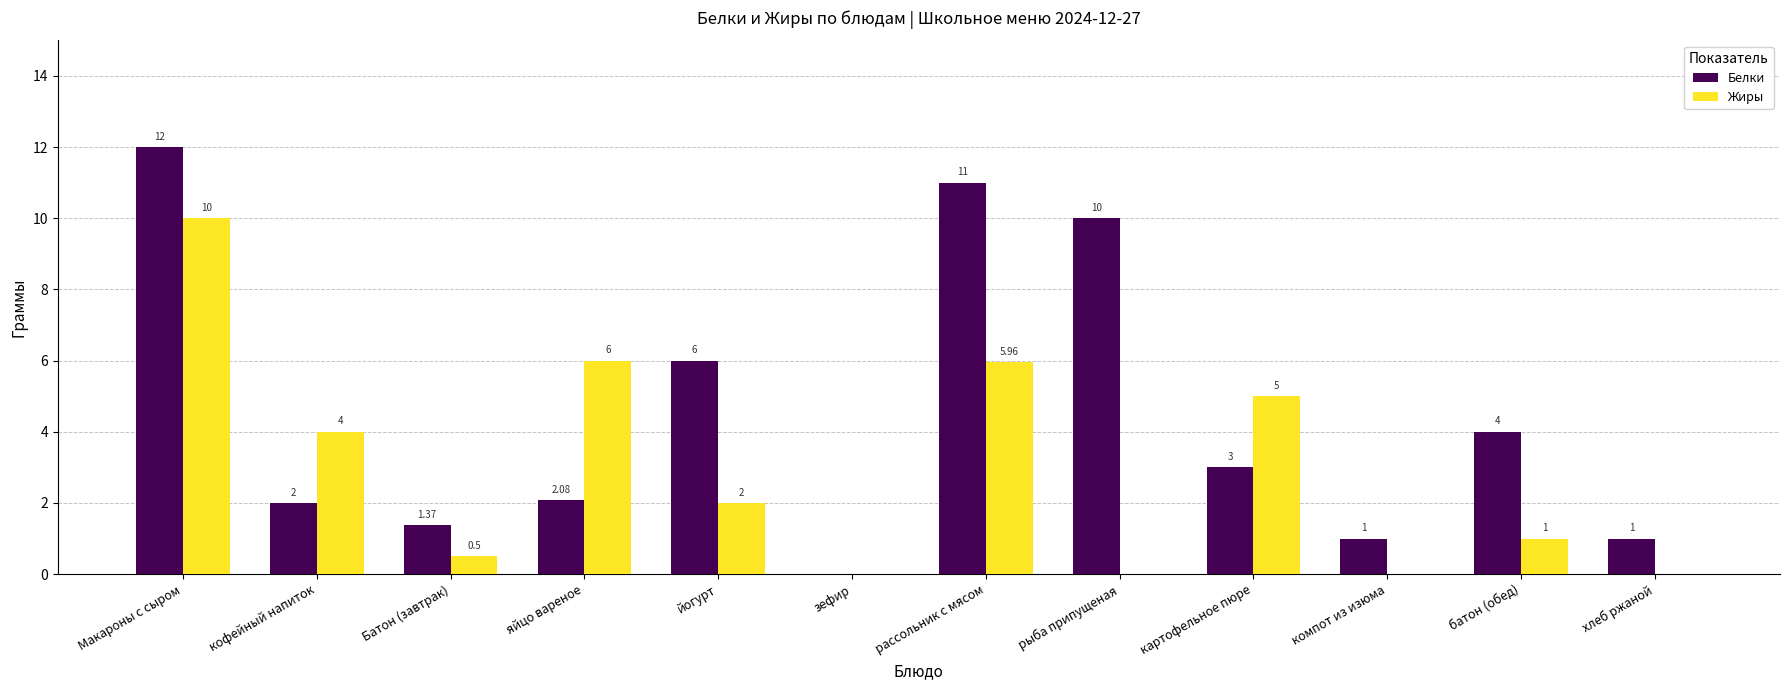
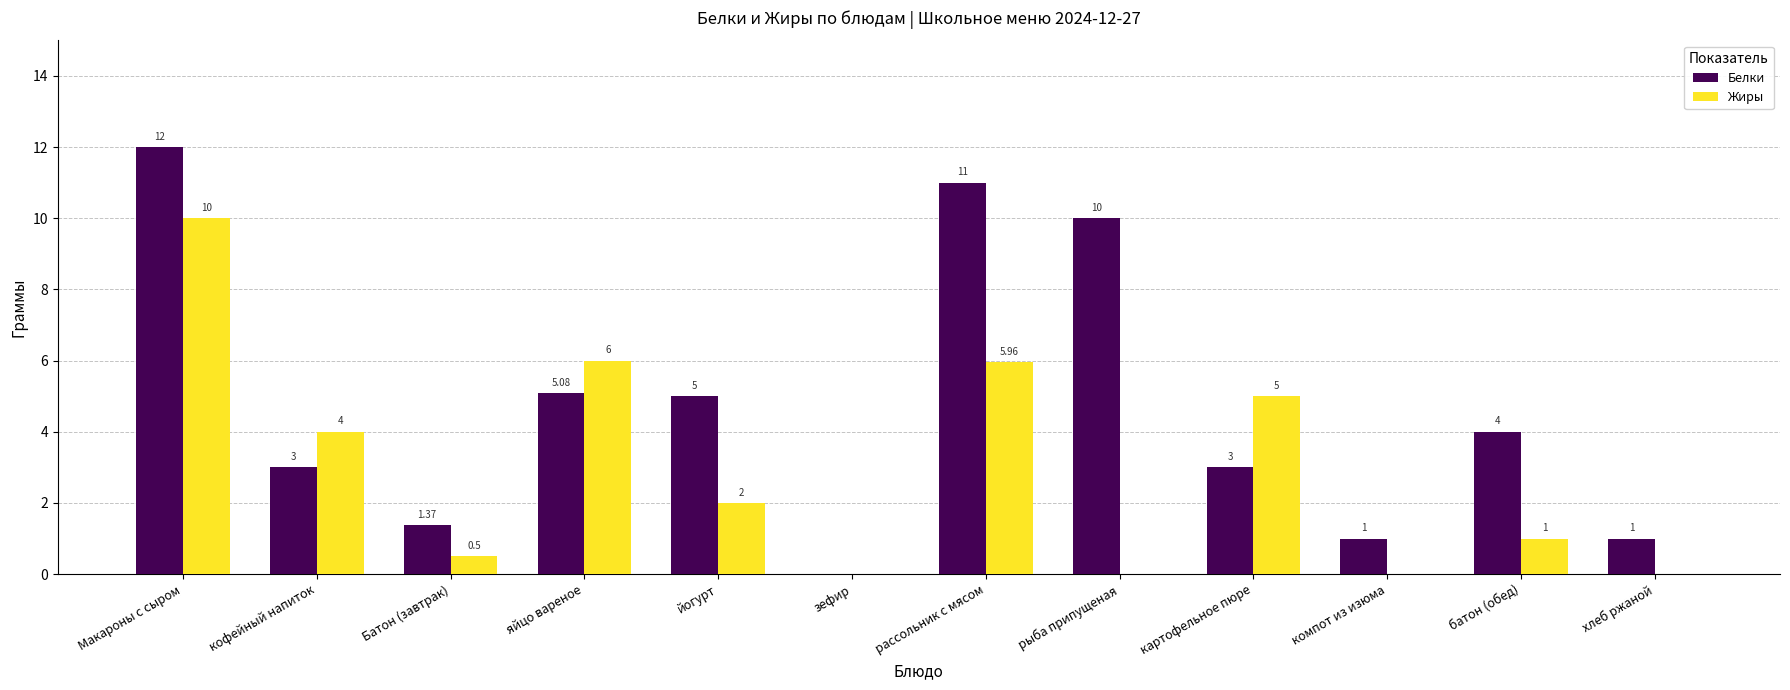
Белки, кофейный напиток: 2 -> 3
Белки, яйцо вареное: 2.08 -> 5.08
Белки, йогурт: 6 -> 5
